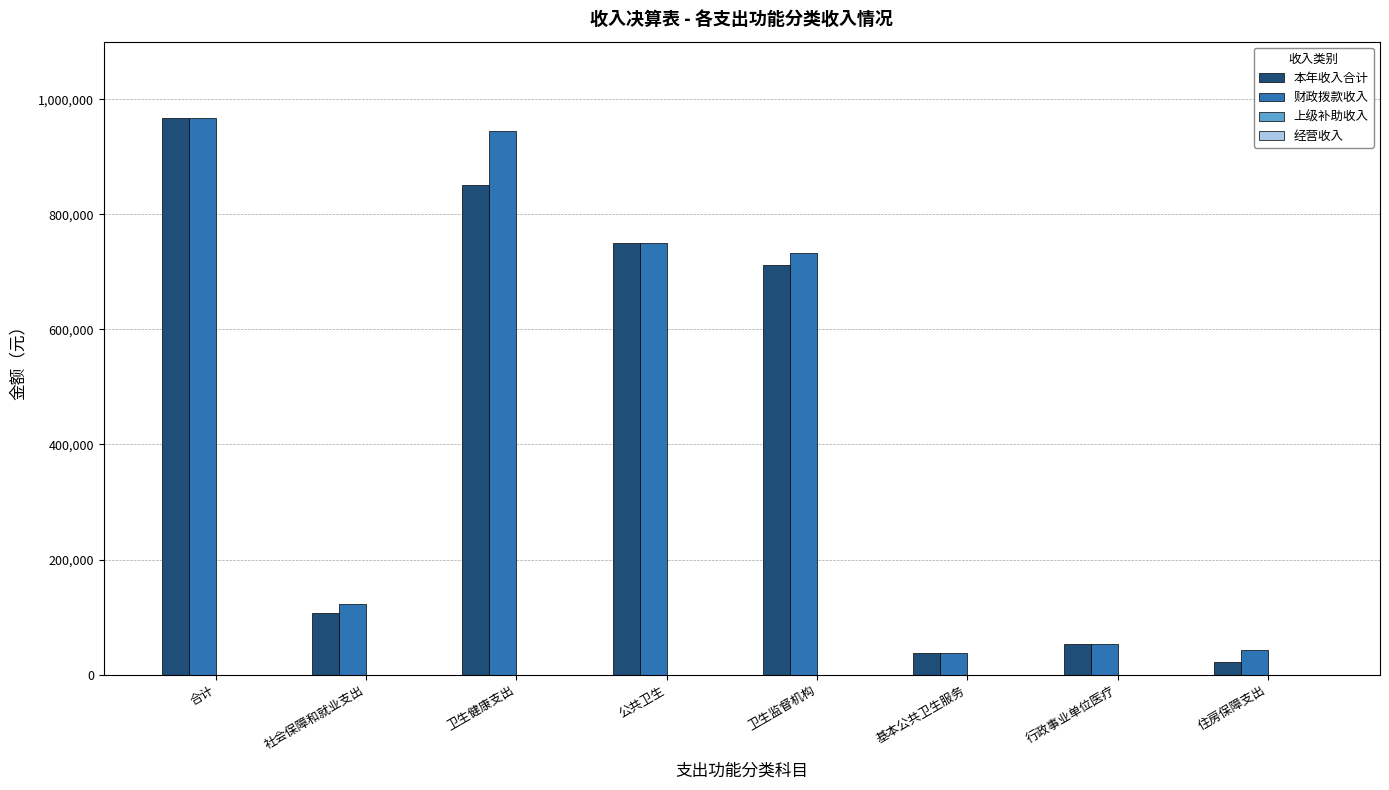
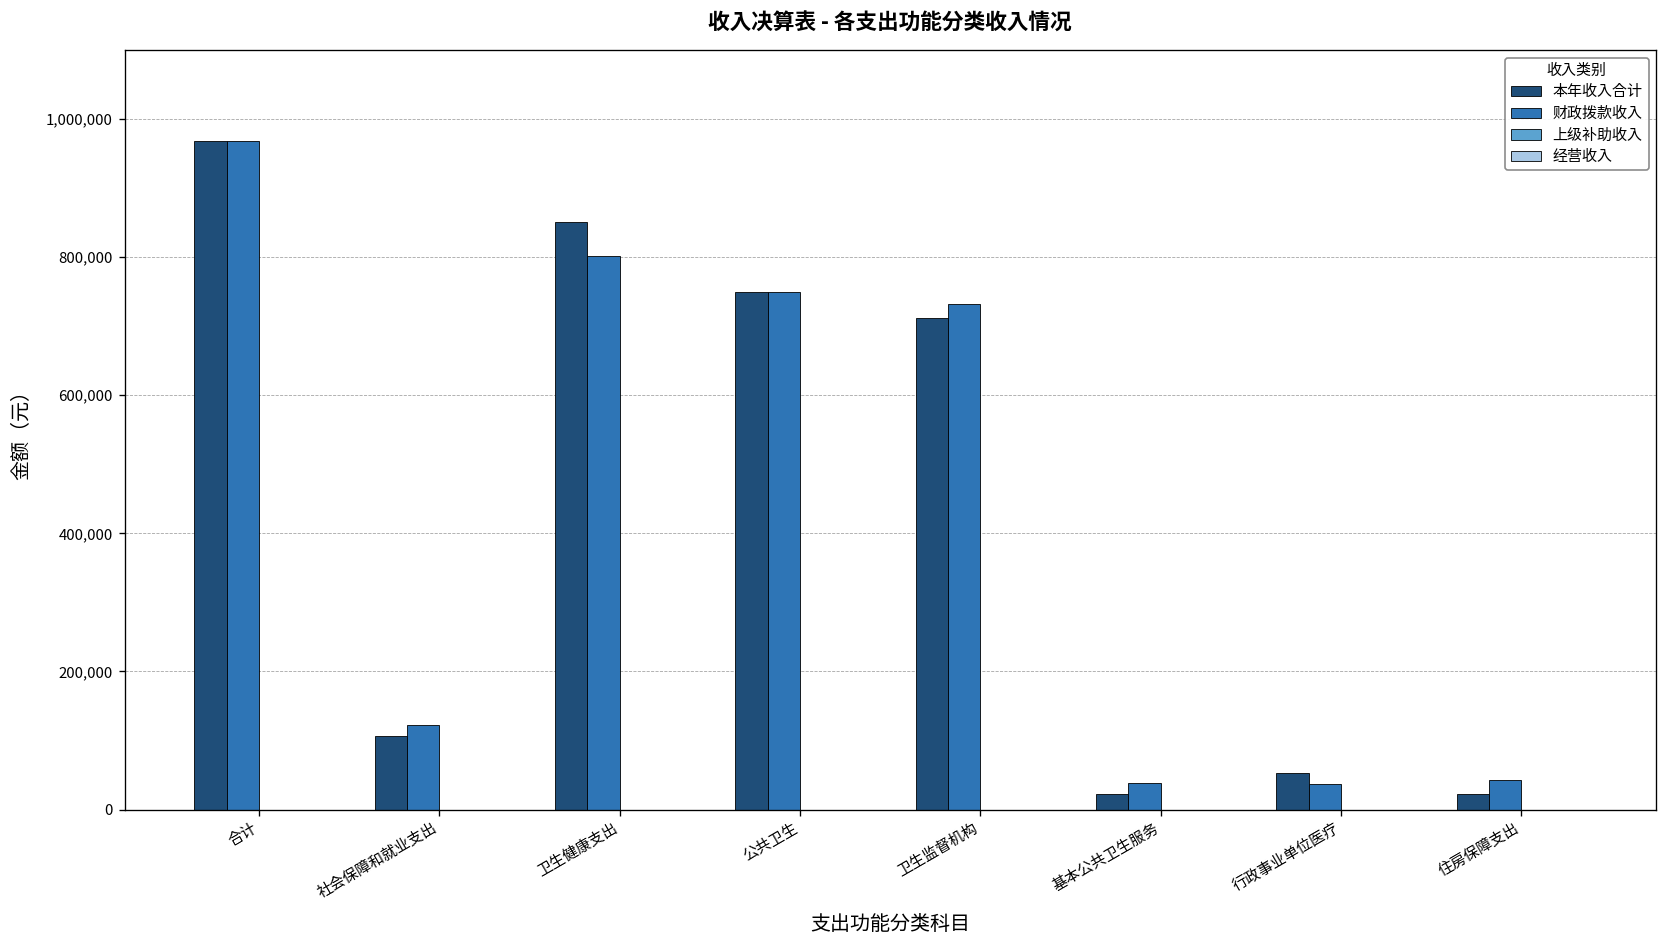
财政拨款收入, 卫生健康支出: 950,000 -> 800,000
本年收入合计, 基本公共卫生服务: 40,000 -> 20,000
财政拨款收入, 行政事业单位医疗: 50,000 -> 40,000
